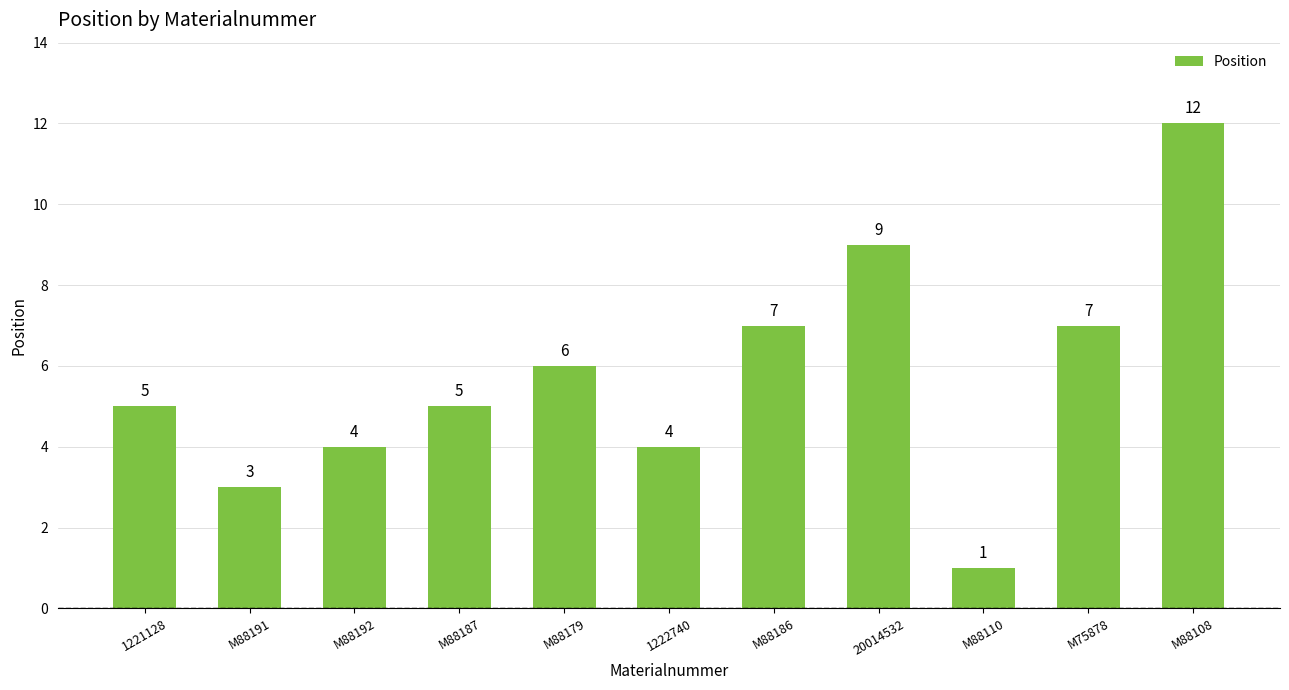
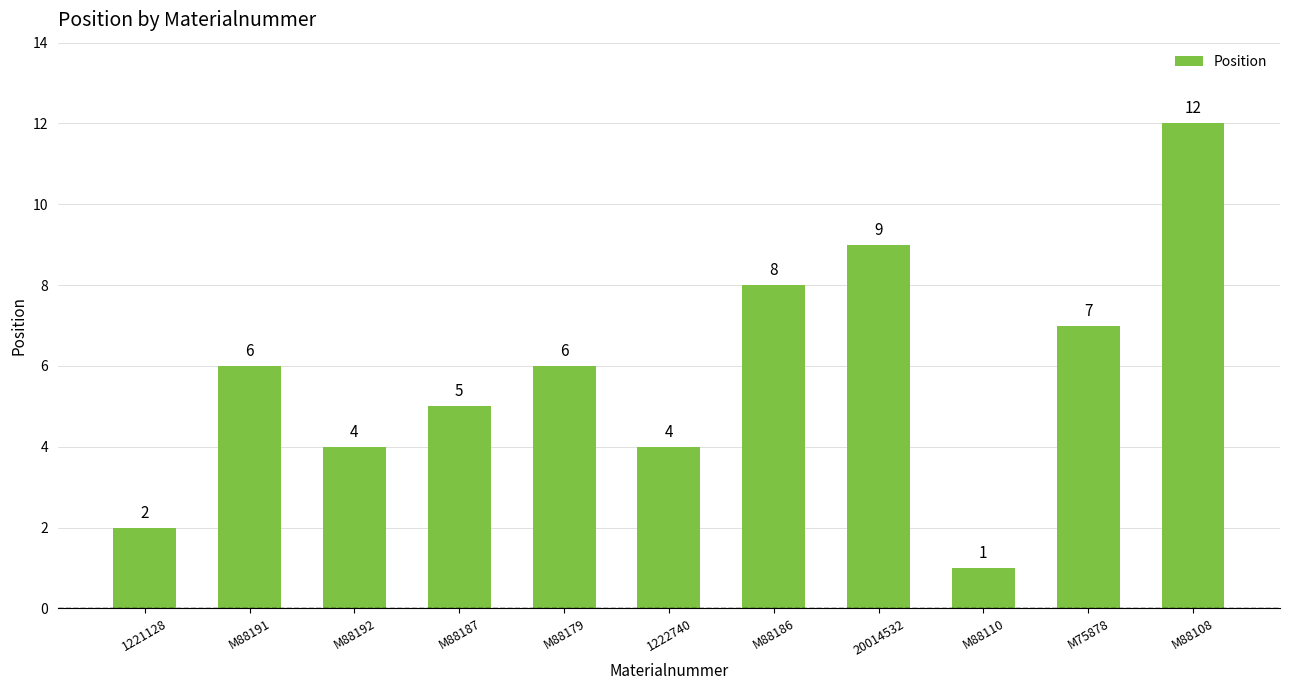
1221128: 5 -> 2
M88191: 3 -> 6
M88186: 7 -> 8
